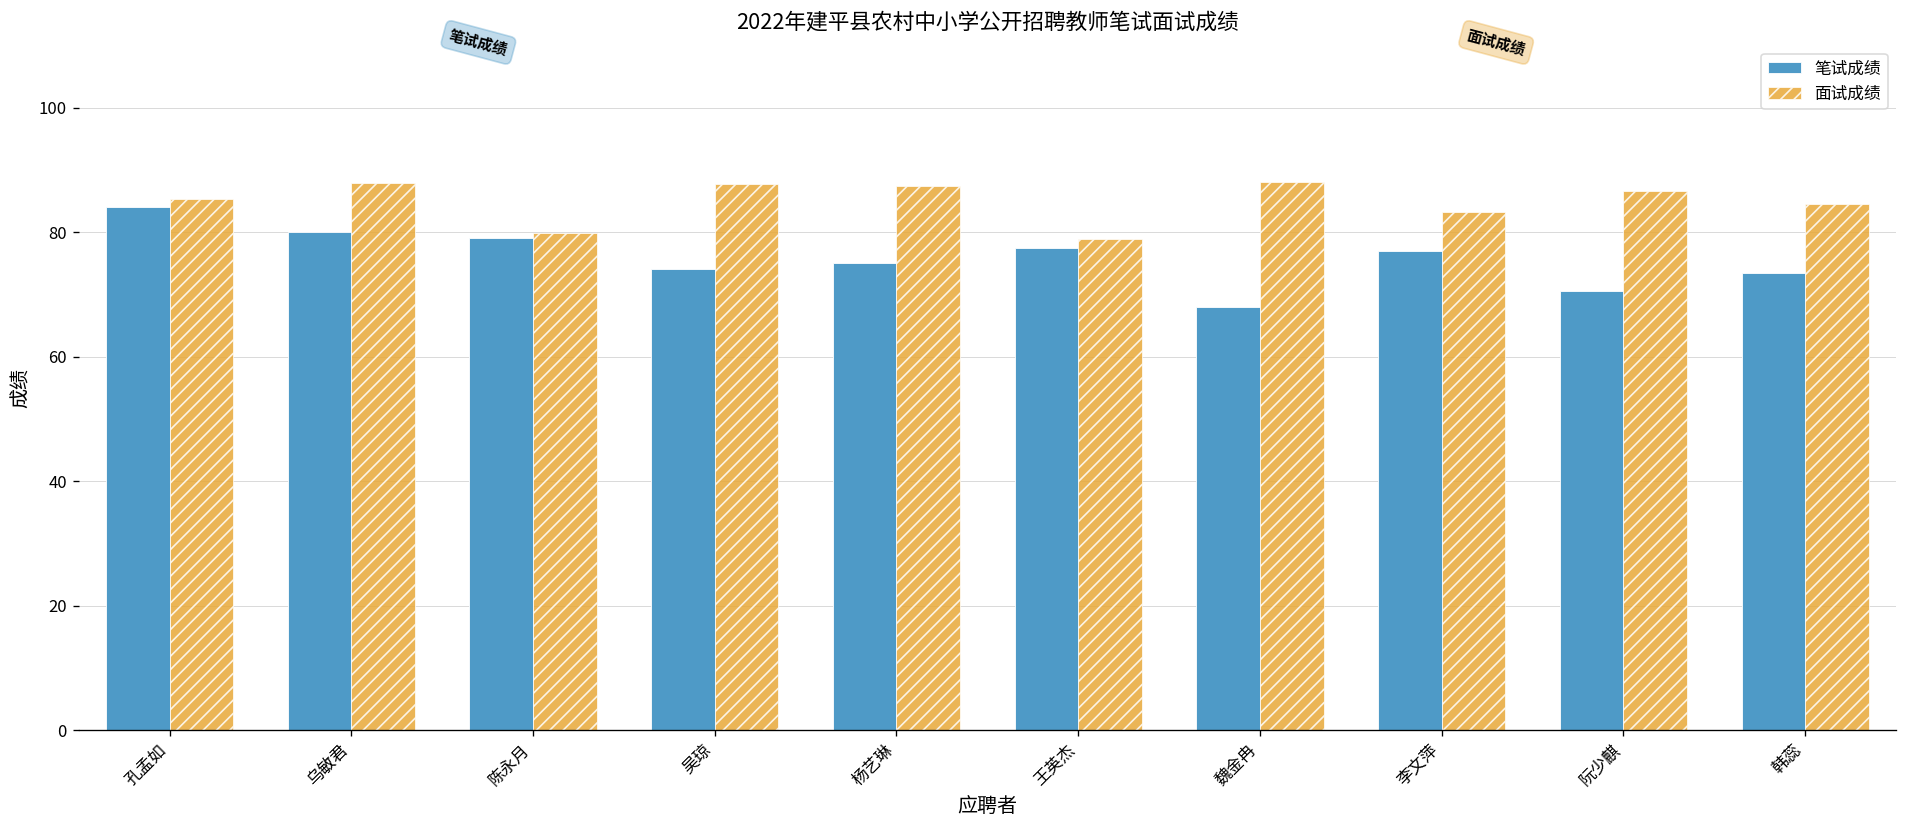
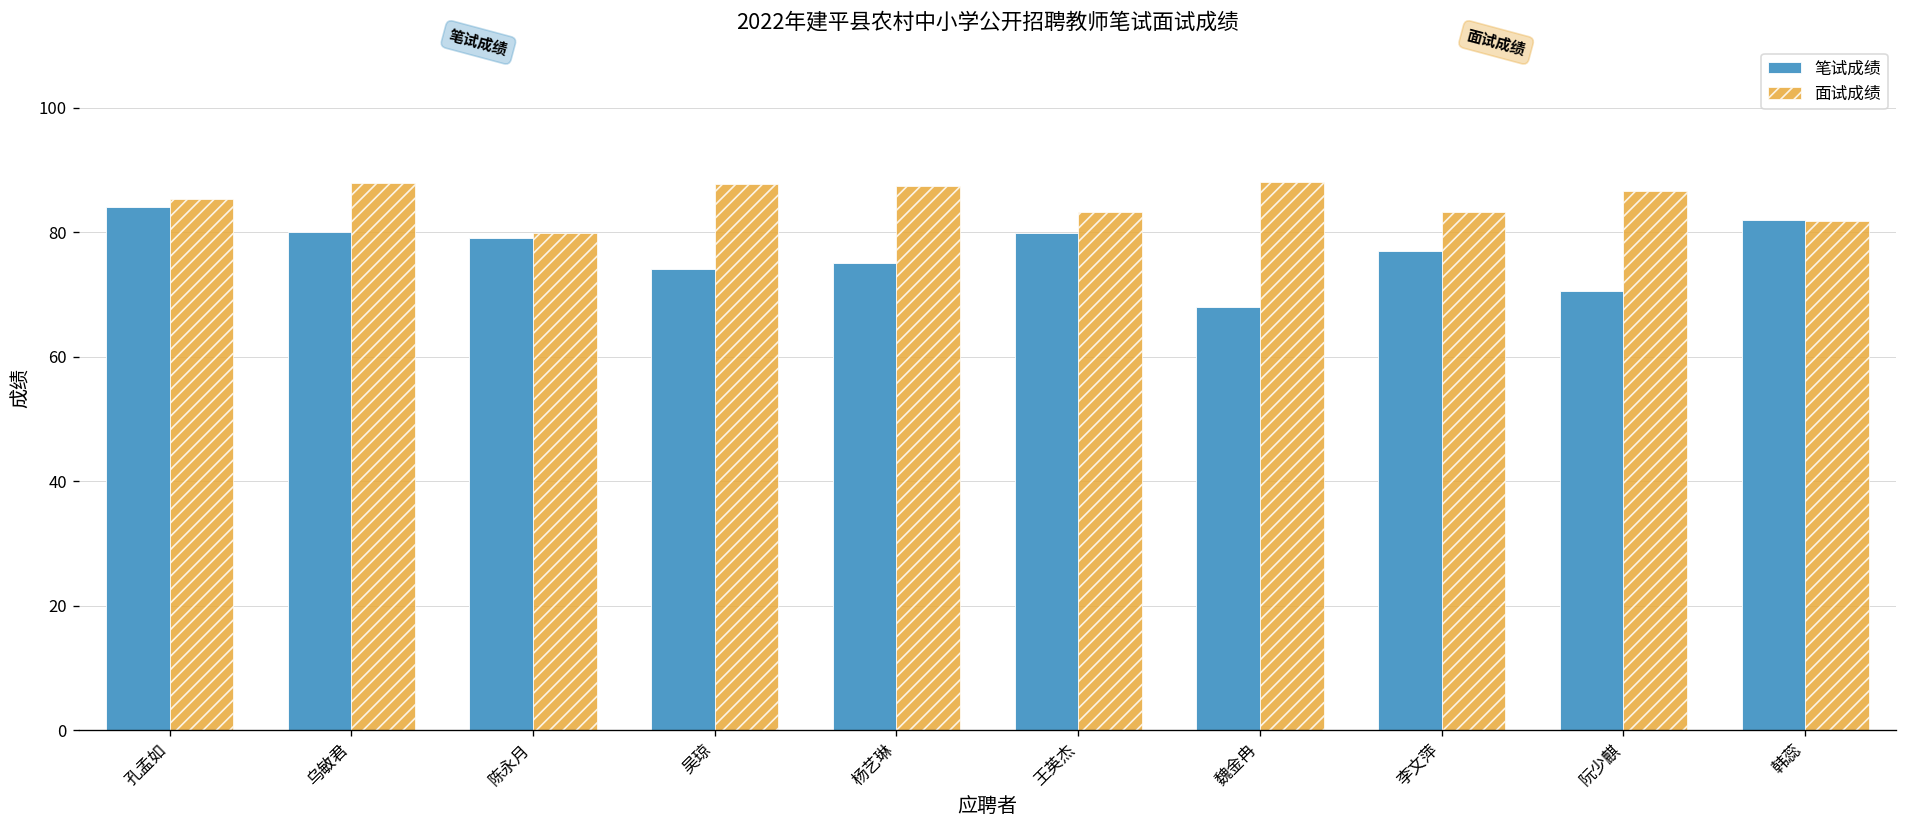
笔试成绩, 王英杰: 78 -> 80
面试成绩, 王英杰: 79 -> 83
笔试成绩, 韩蕊: 74 -> 82
面试成绩, 韩蕊: 85 -> 82
